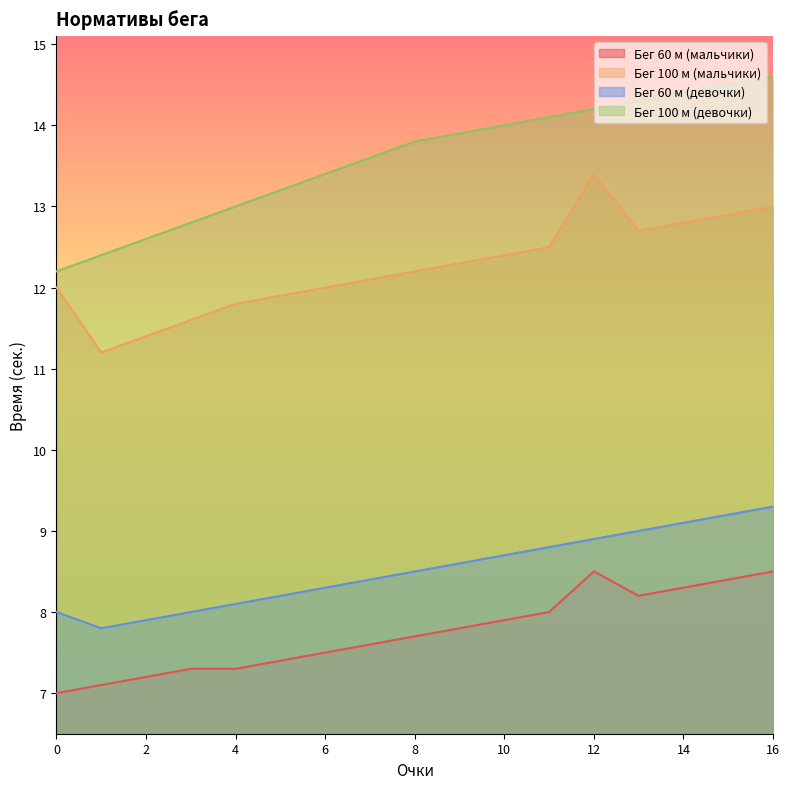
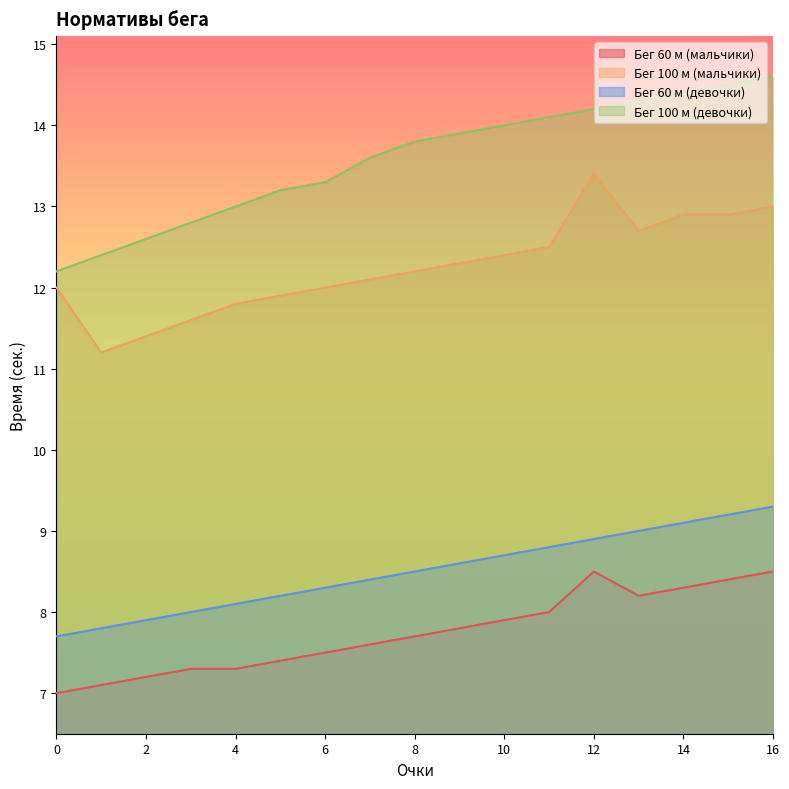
Бег 60 м (девочки), 0: 8.0 -> 7.7
Бег 100 м (девочки), 6: 13.4 -> 13.3
Бег 100 м (мальчики), 14: 12.8 -> 12.9
